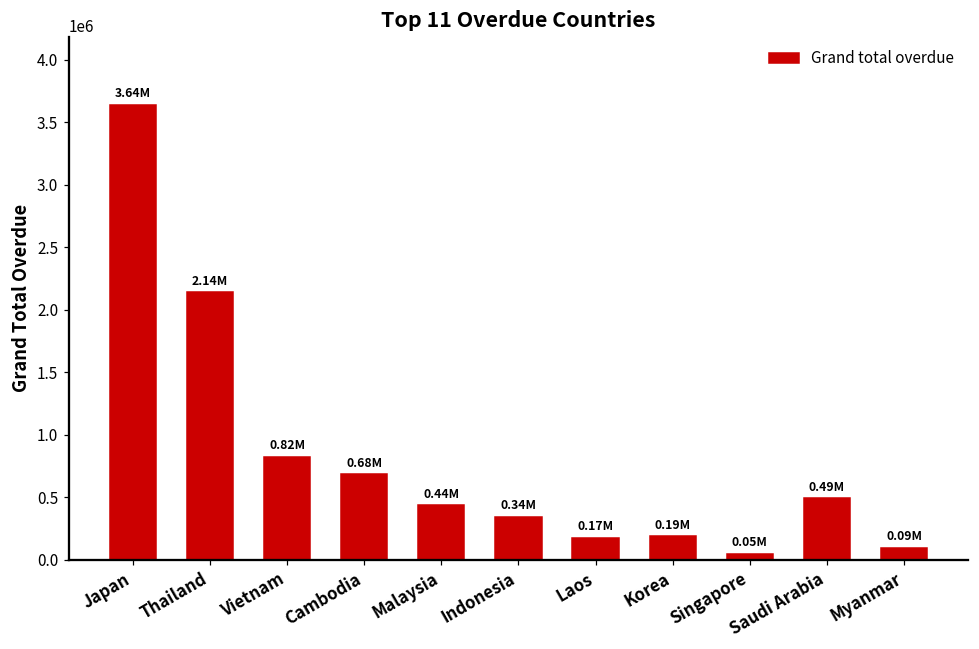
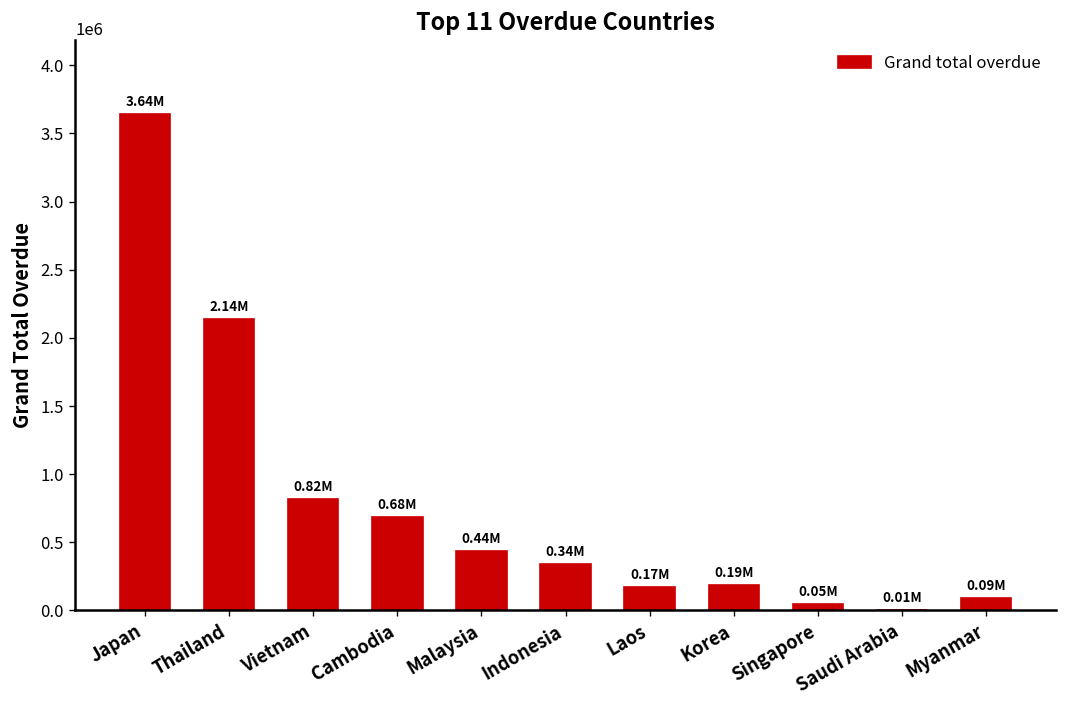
Saudi Arabia: 0.49M -> 0.01M
